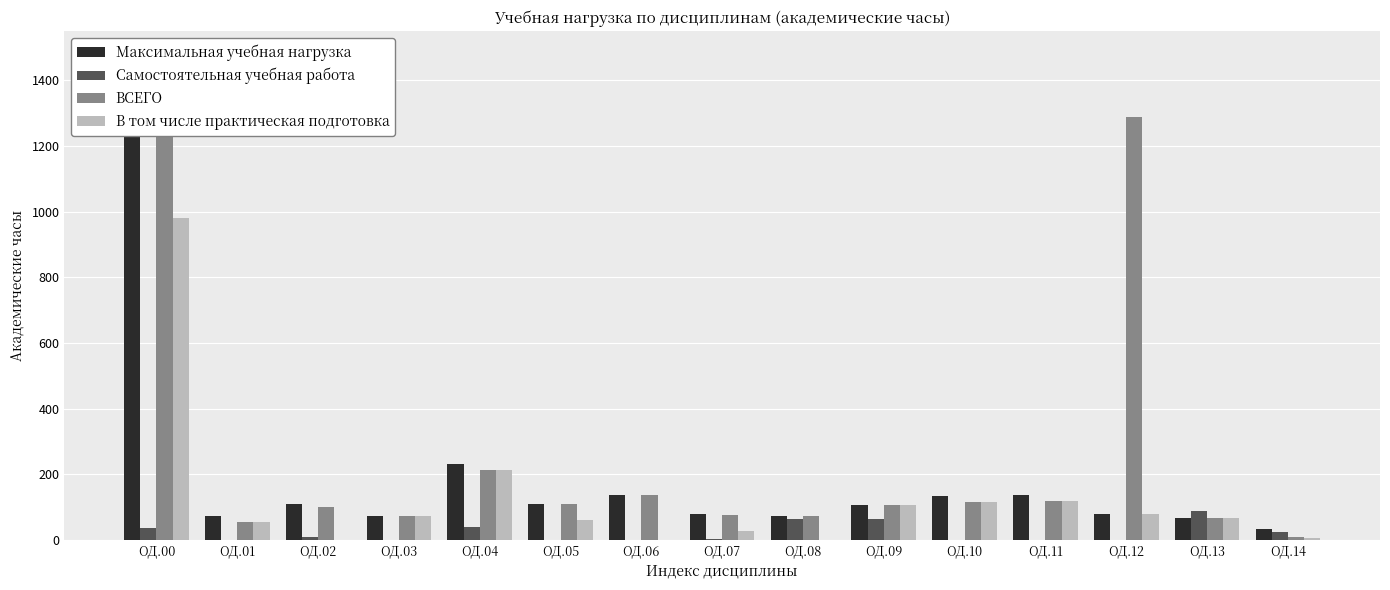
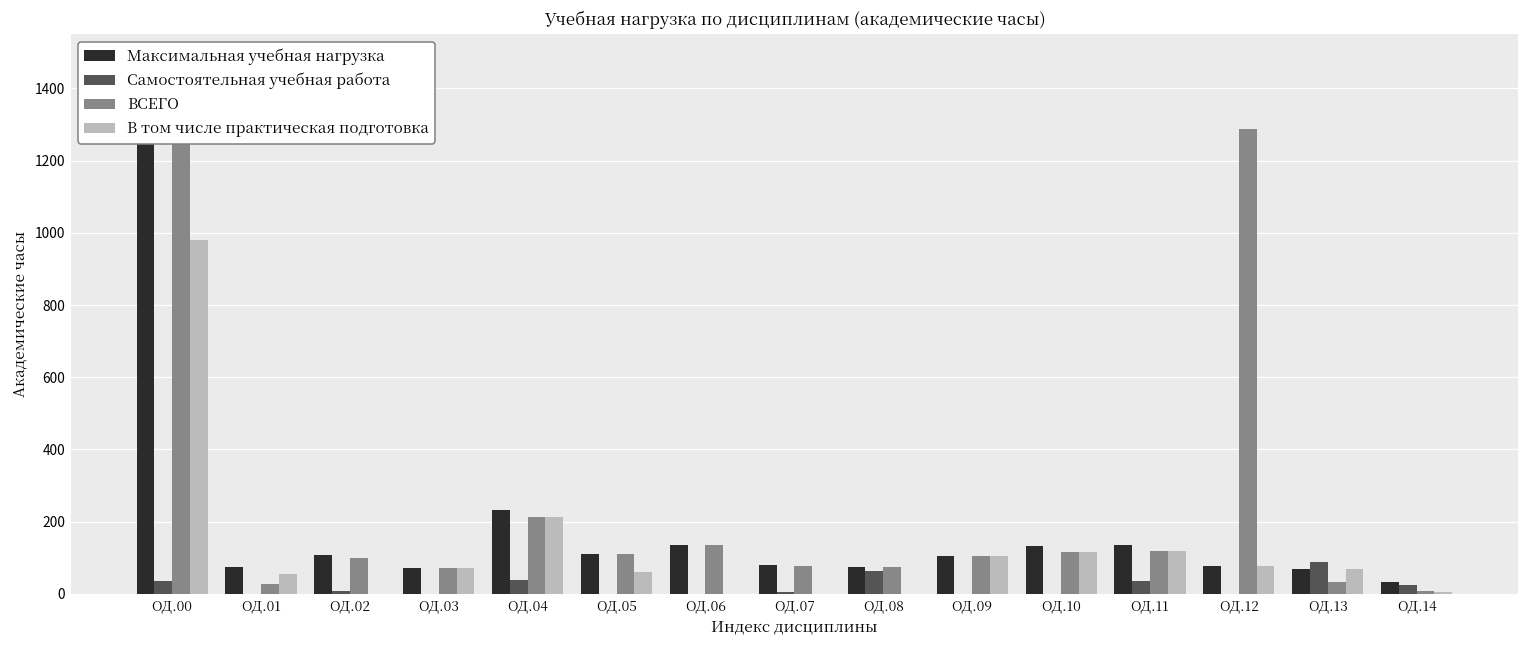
ВСЕГО, ОД.01: 60 -> 30
В том числе практическая подготовка, ОД.07: 30 -> 0
Самостоятельная учебная работа, ОД.09: 60 -> 0
Самостоятельная учебная работа, ОД.11: 0 -> 40
ВСЕГО, ОД.13: 70 -> 30
